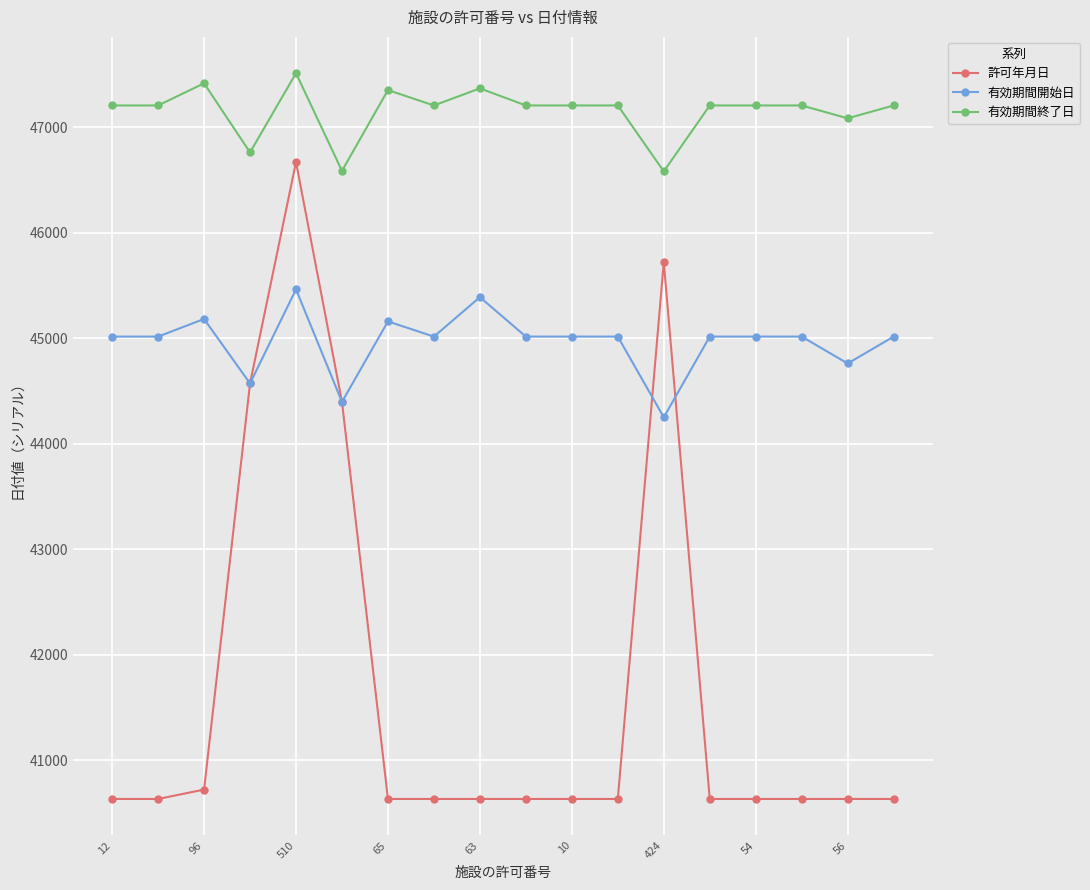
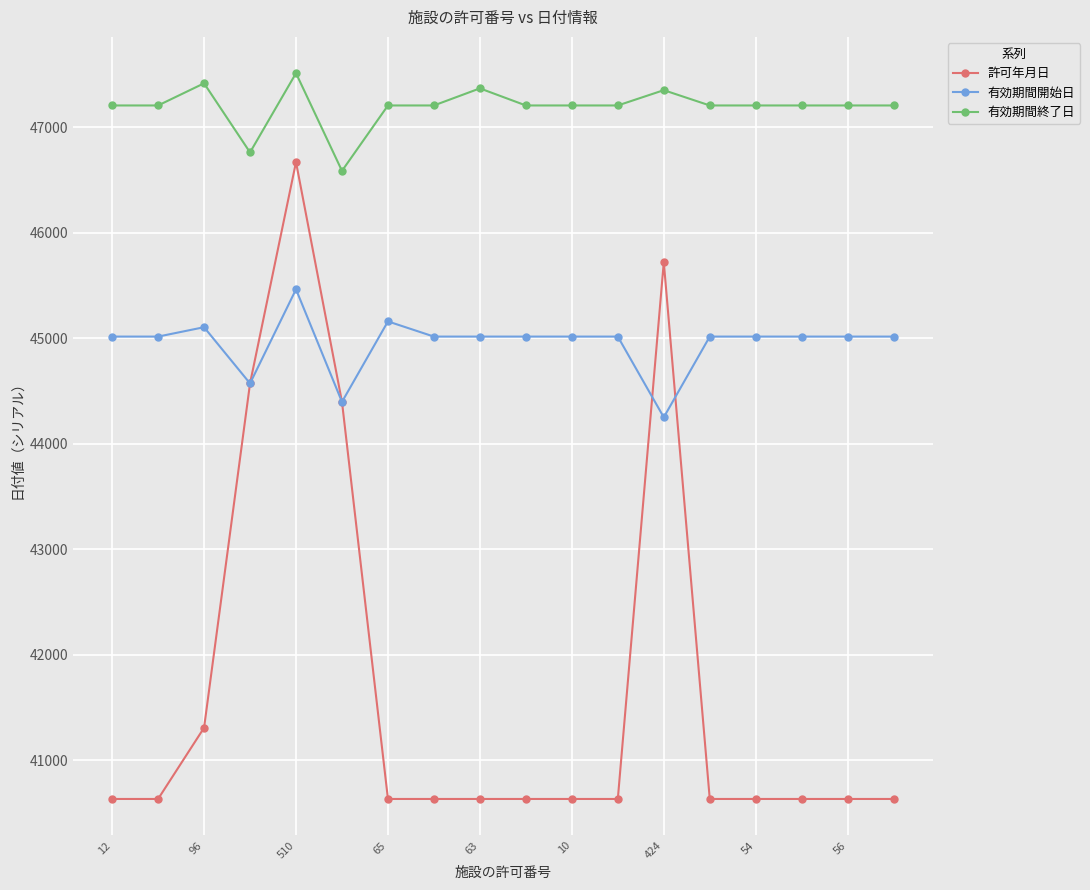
許可年月日, 96: 40720 -> 41310
有効期間開始日, 96: 45180 -> 45110
有効期間終了日, 65: 47350 -> 47210
有効期間開始日, 63: 45390 -> 45020
有効期間終了日, 424: 46580 -> 47350
有効期間開始日, 56: 44760 -> 45020
有効期間終了日, 56: 47090 -> 47210
